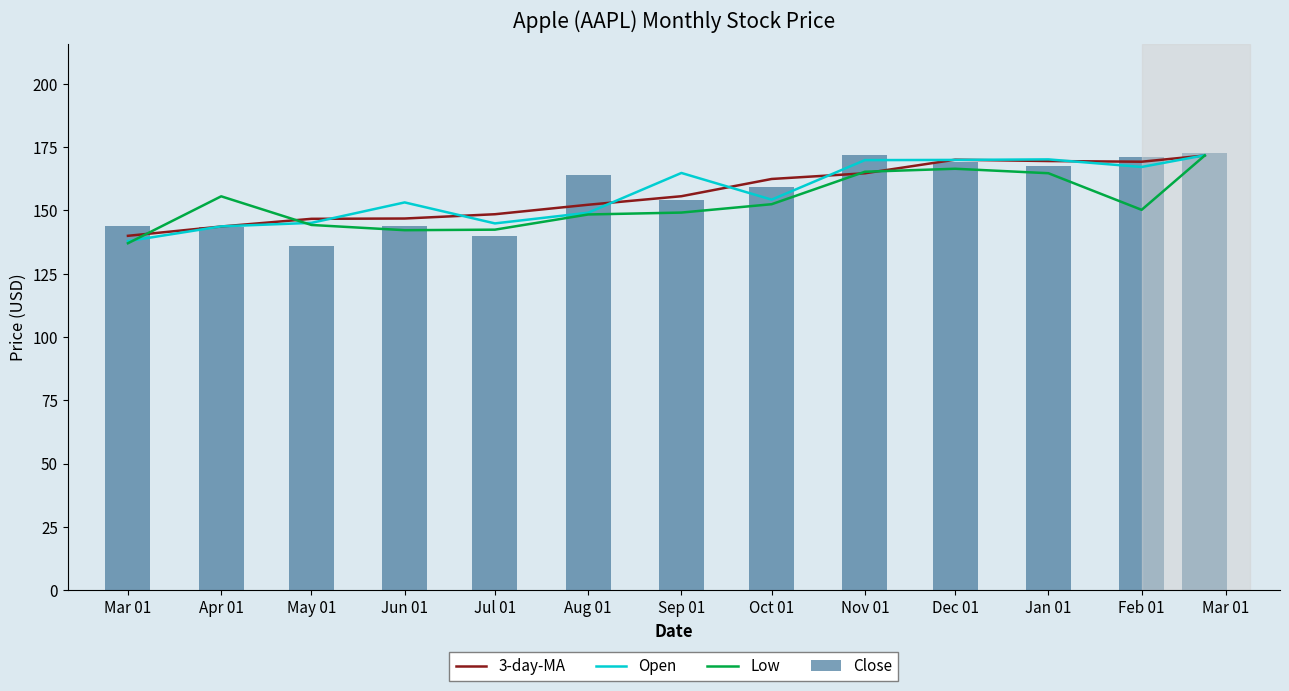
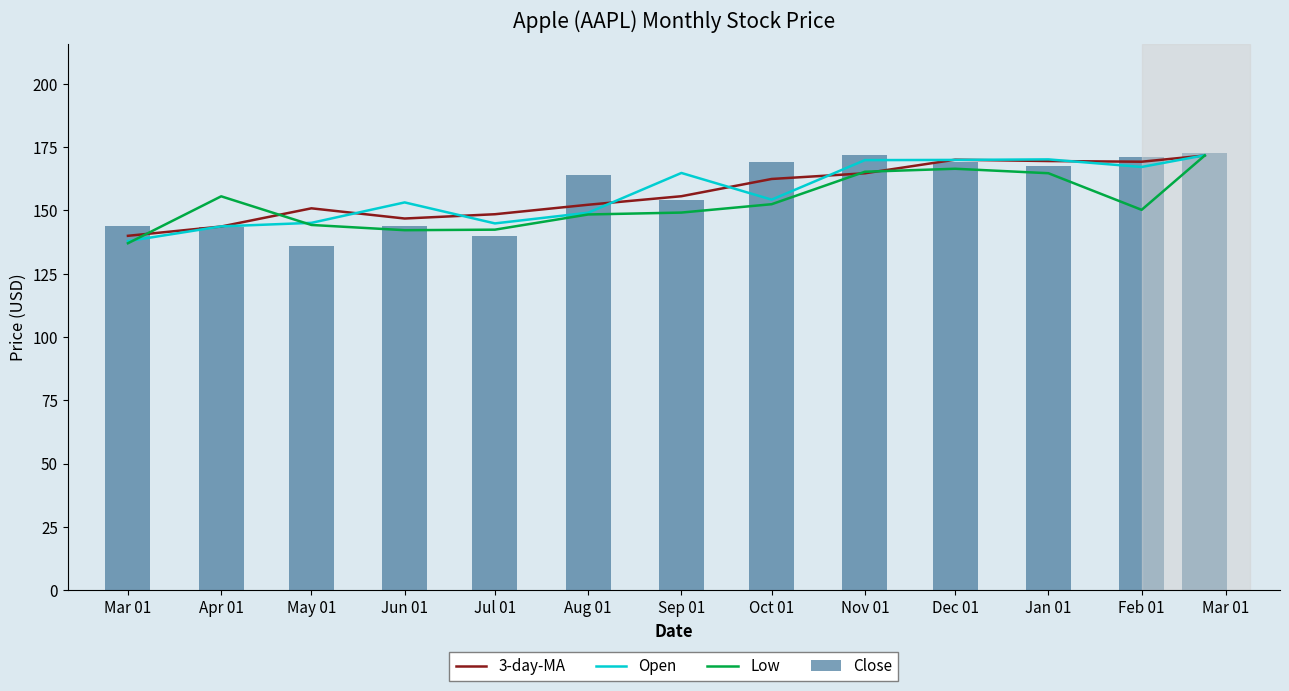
3-day-MA, May 01: 147 -> 151
Close, Oct 01: 159 -> 169
